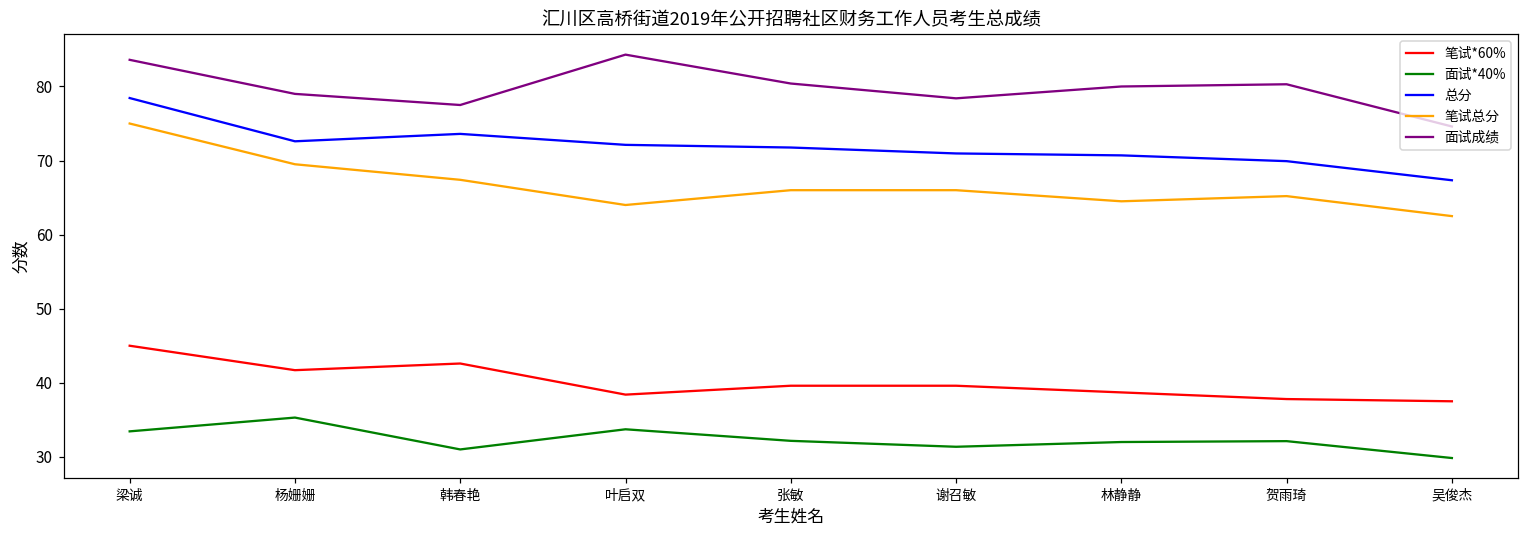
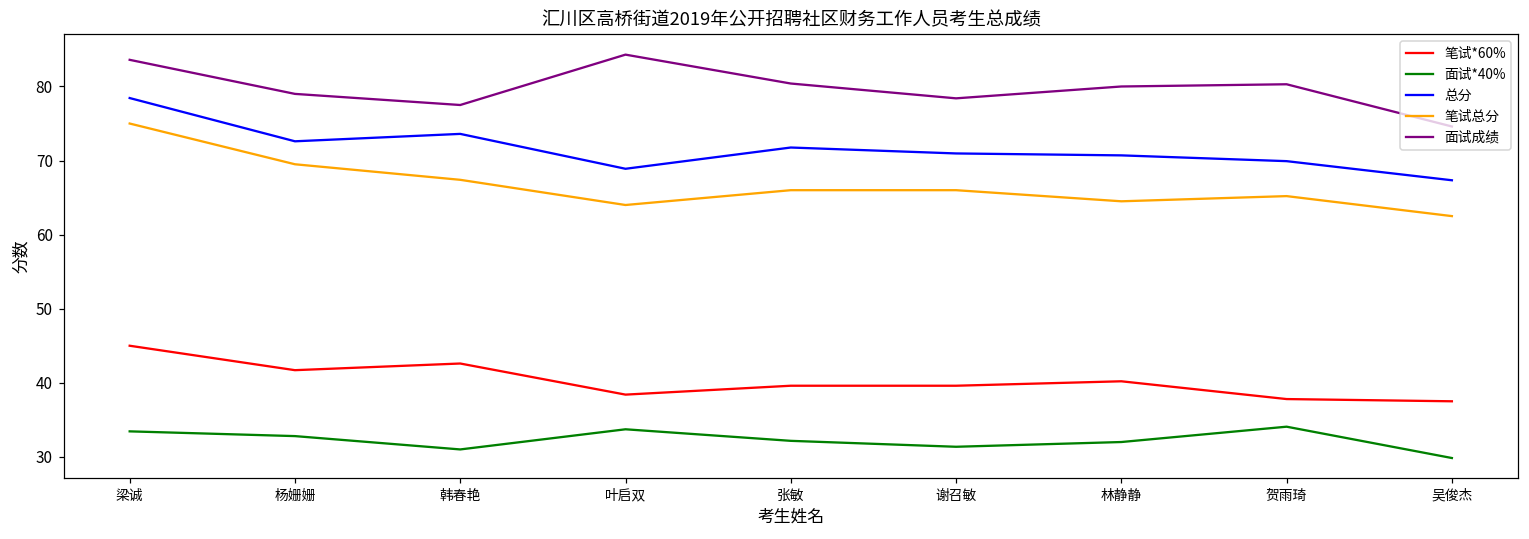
面试*40%, 杨姗姗: 35 -> 33
总分, 叶启双: 72 -> 69
笔试*60%, 林静静: 39 -> 40
面试*40%, 贺雨琦: 32 -> 34
